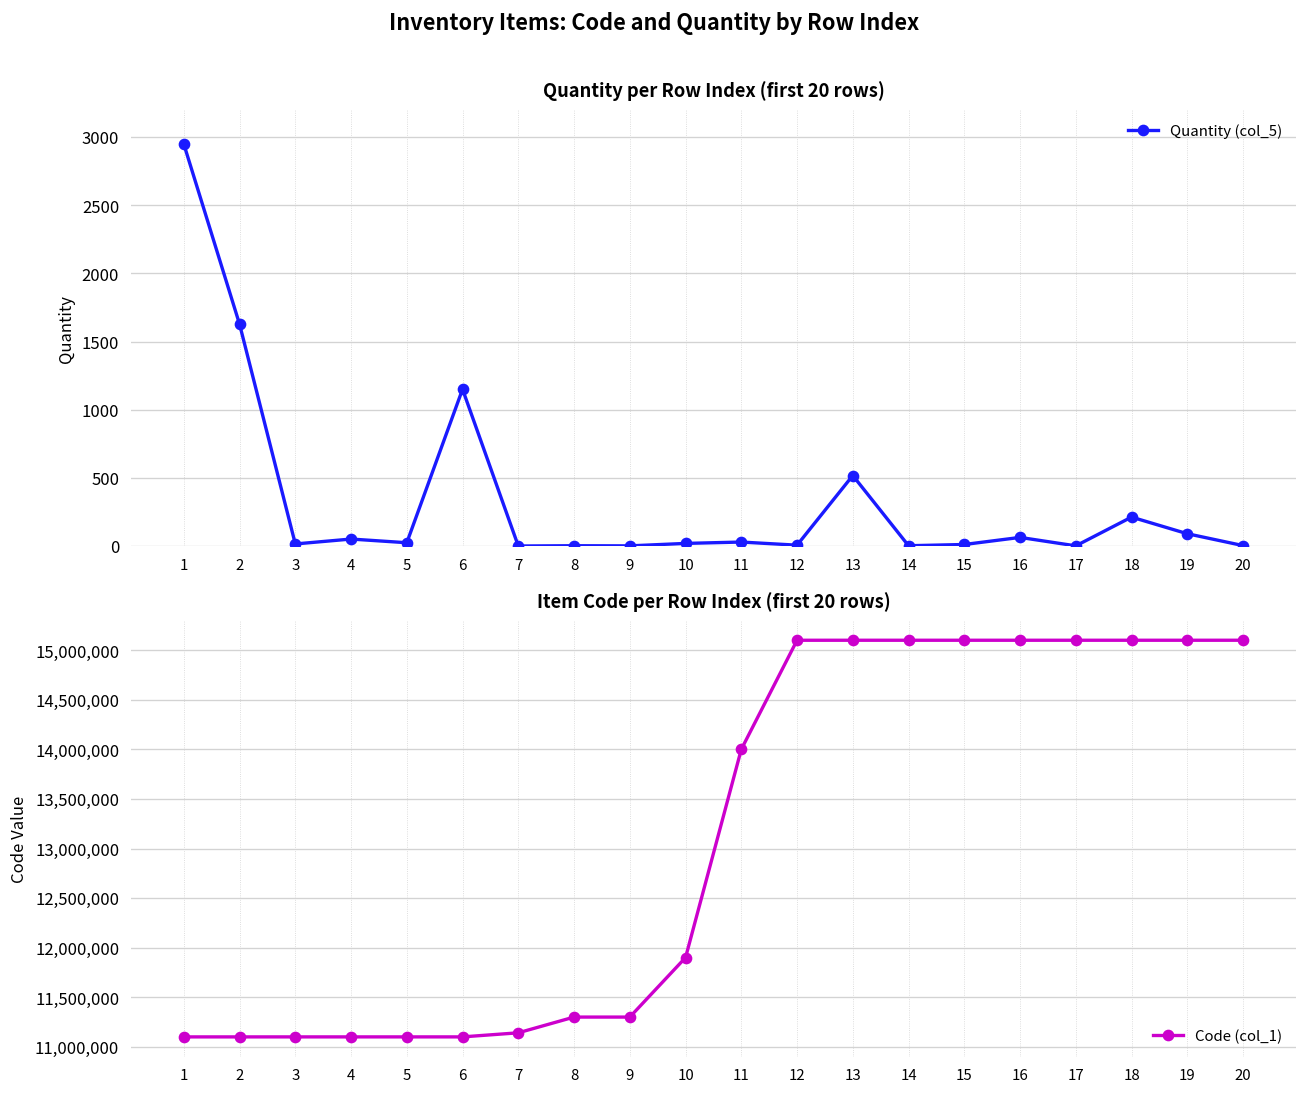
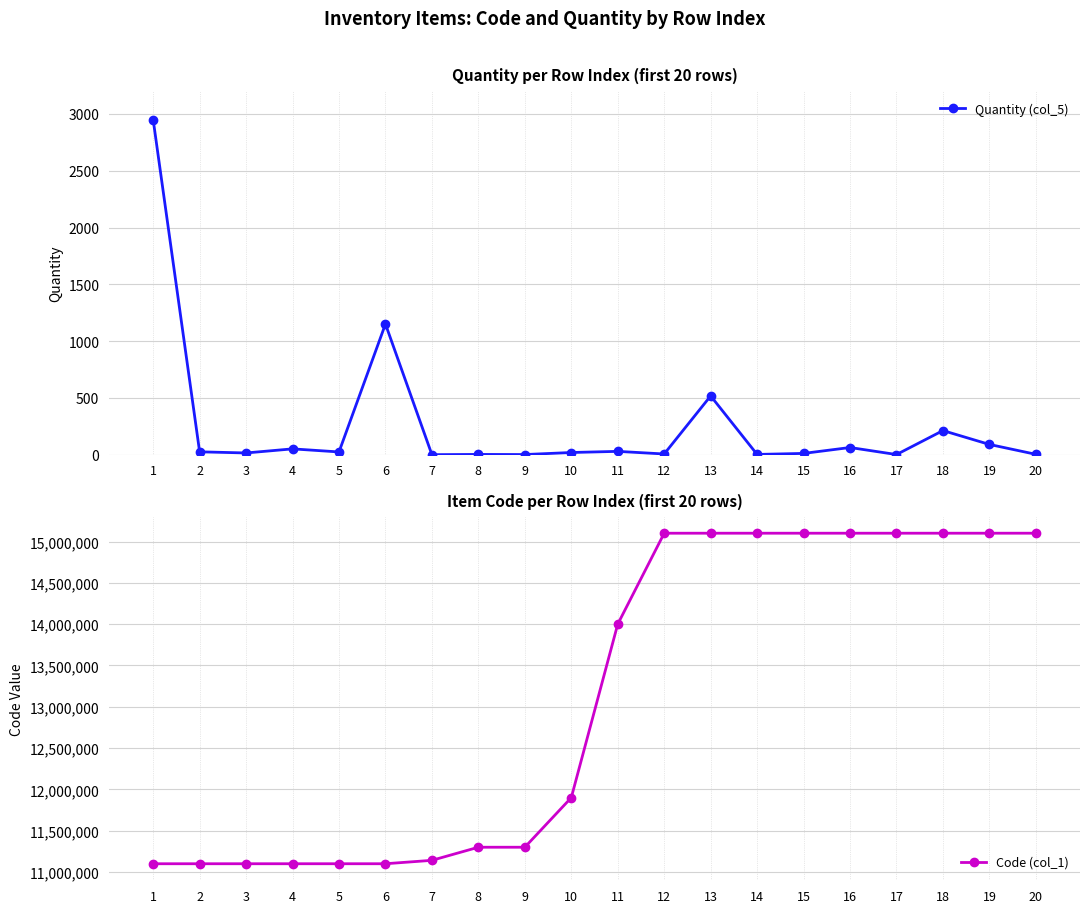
Quantity per Row Index (first 20 rows), 2: 1630 -> 30
